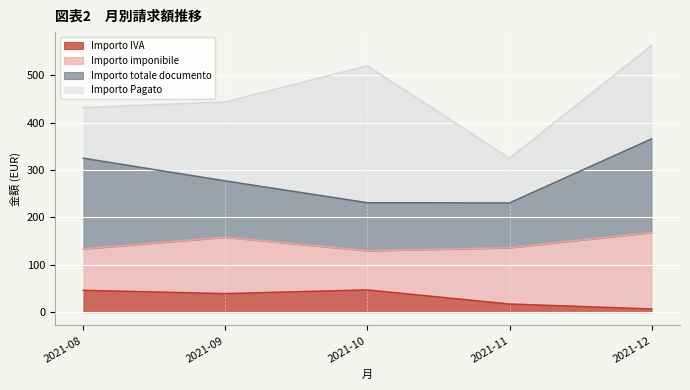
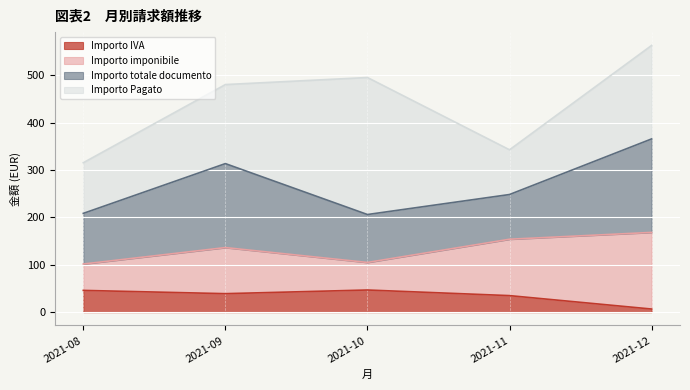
Importo imponibile, 2021-08: 90 -> 60
Importo totale documento, 2021-08: 190 -> 110
Importo imponibile, 2021-09: 120 -> 100
Importo totale documento, 2021-09: 120 -> 180
Importo imponibile, 2021-10: 80 -> 60
Importo IVA, 2021-11: 20 -> 30
